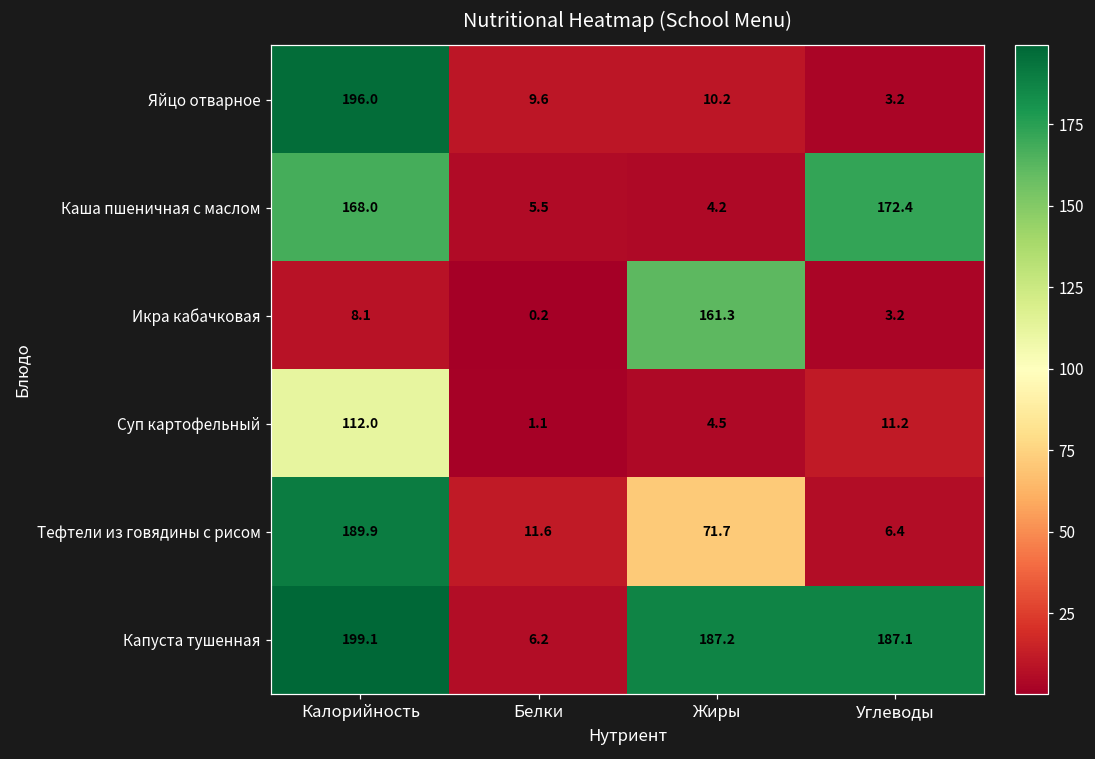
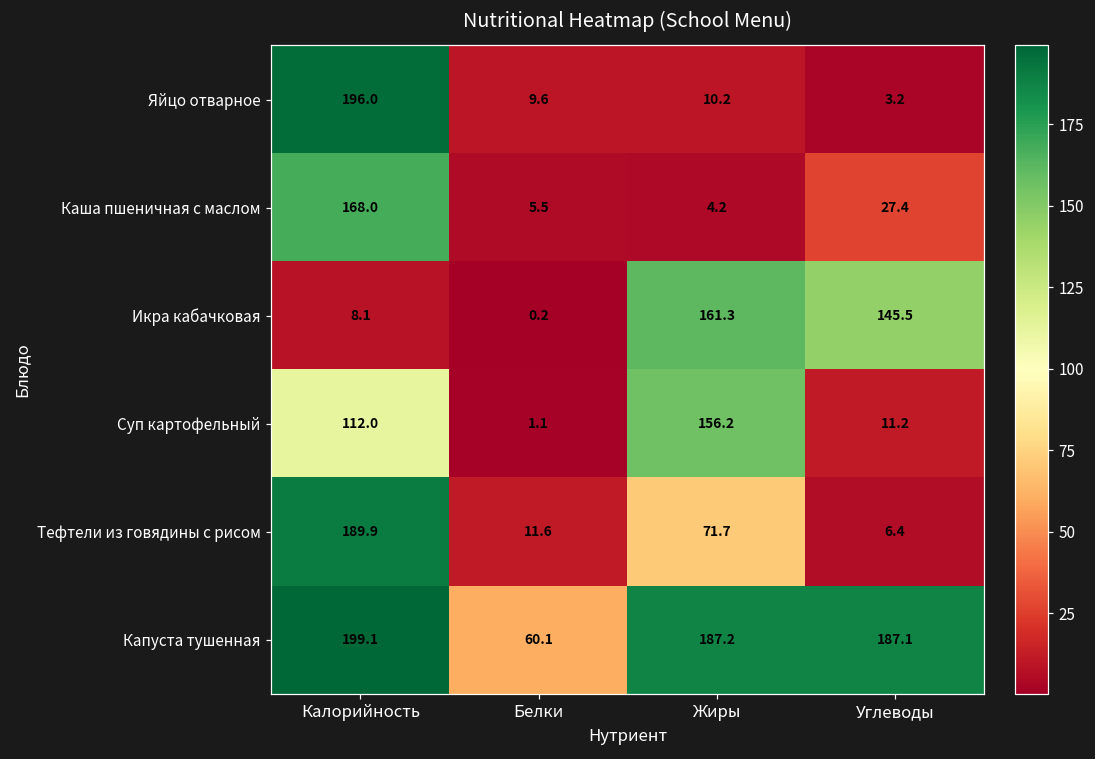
Каша пшеничная с маслом, Углеводы: 172.4 -> 27.4
Икра кабачковая, Углеводы: 3.2 -> 145.5
Суп картофельный, Жиры: 4.5 -> 156.2
Капуста тушенная, Белки: 6.2 -> 60.1
